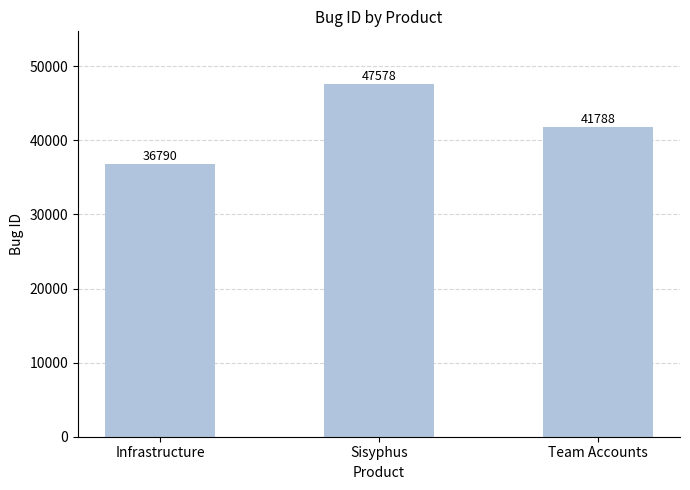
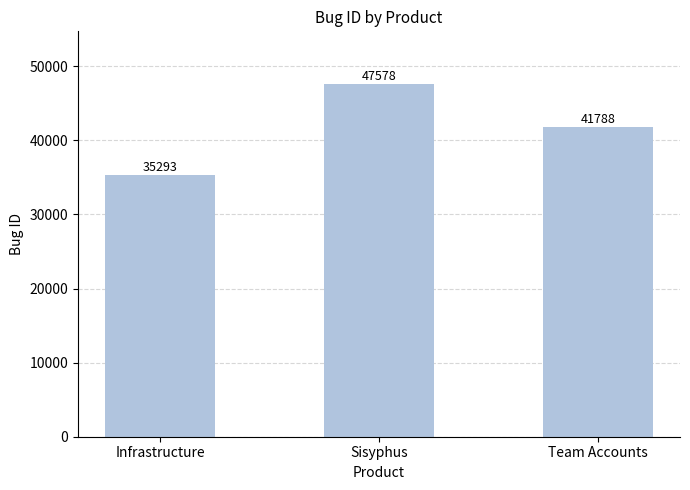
Infrastructure: 36790 -> 35293
